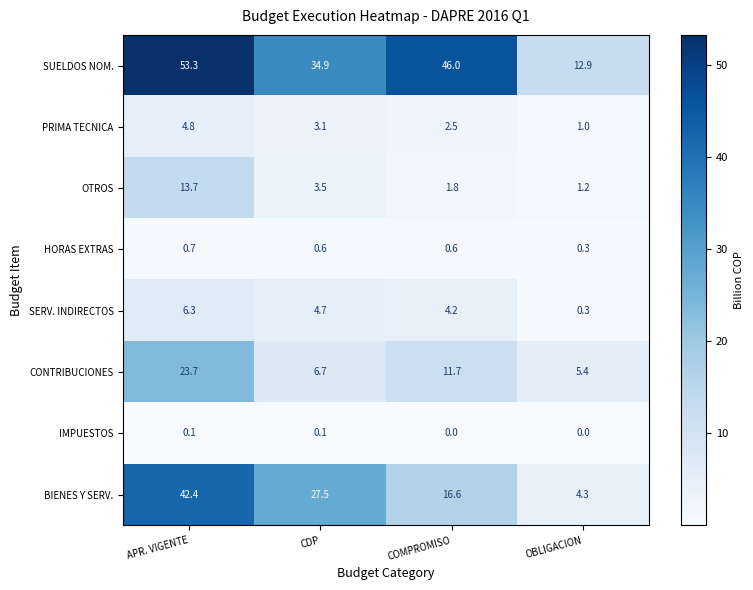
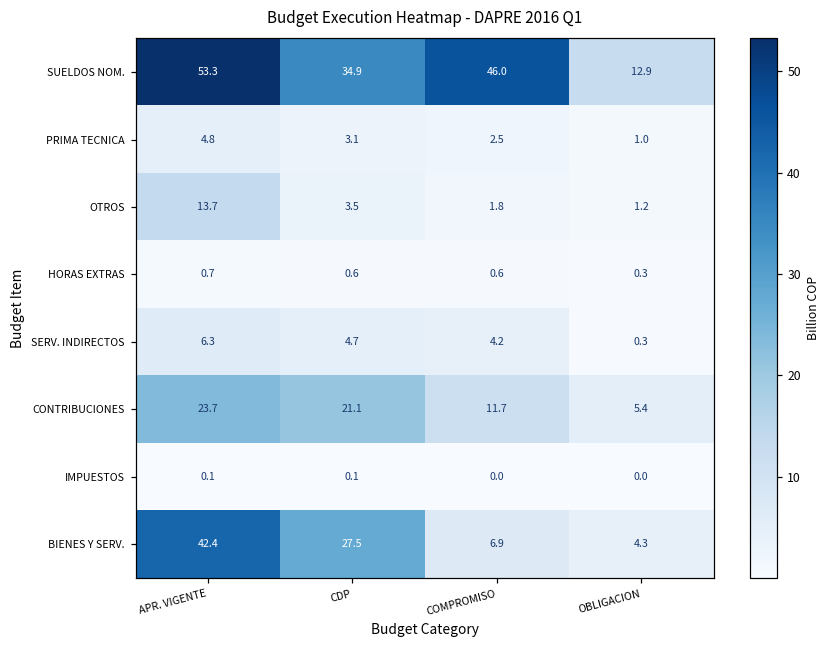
CONTRIBUCIONES, CDP: 6.7 -> 21.1
BIENES Y SERV., COMPROMISO: 16.6 -> 6.9
